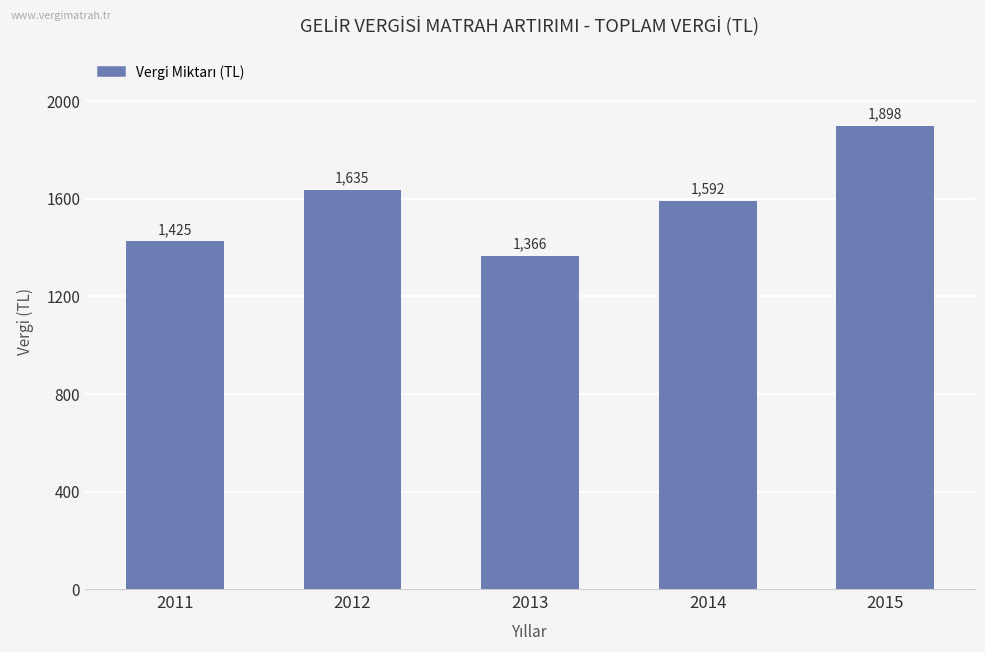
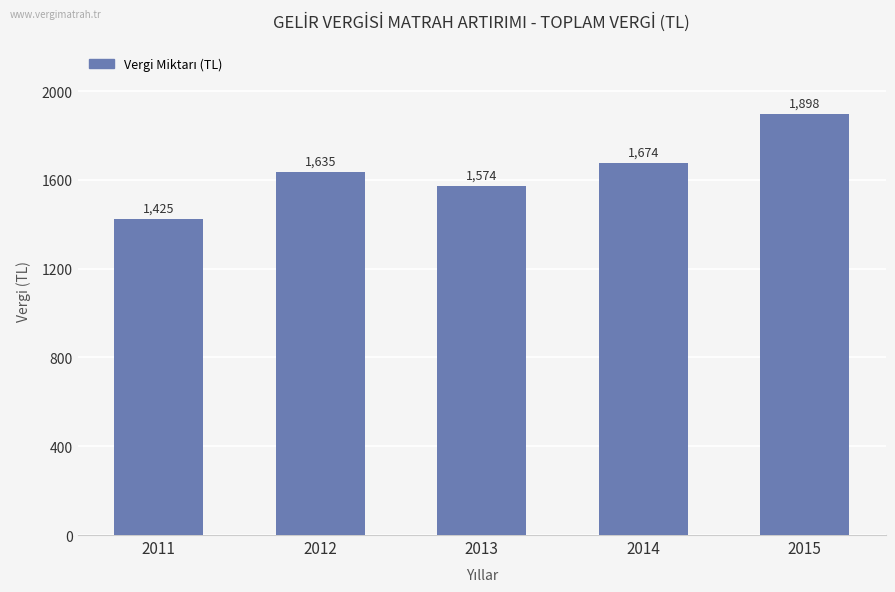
2013: 1,366 -> 1,574
2014: 1,592 -> 1,674
